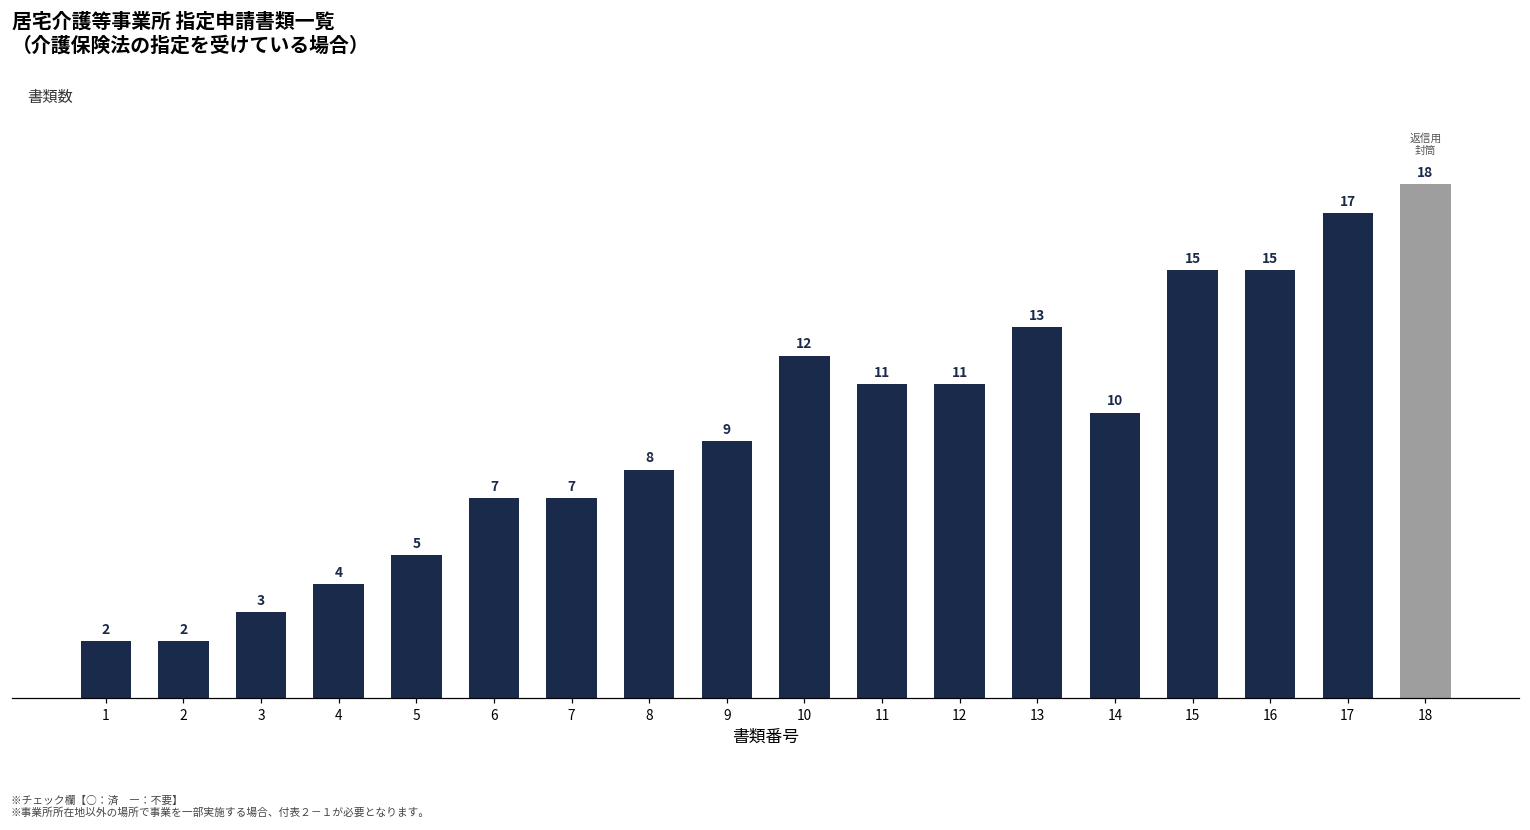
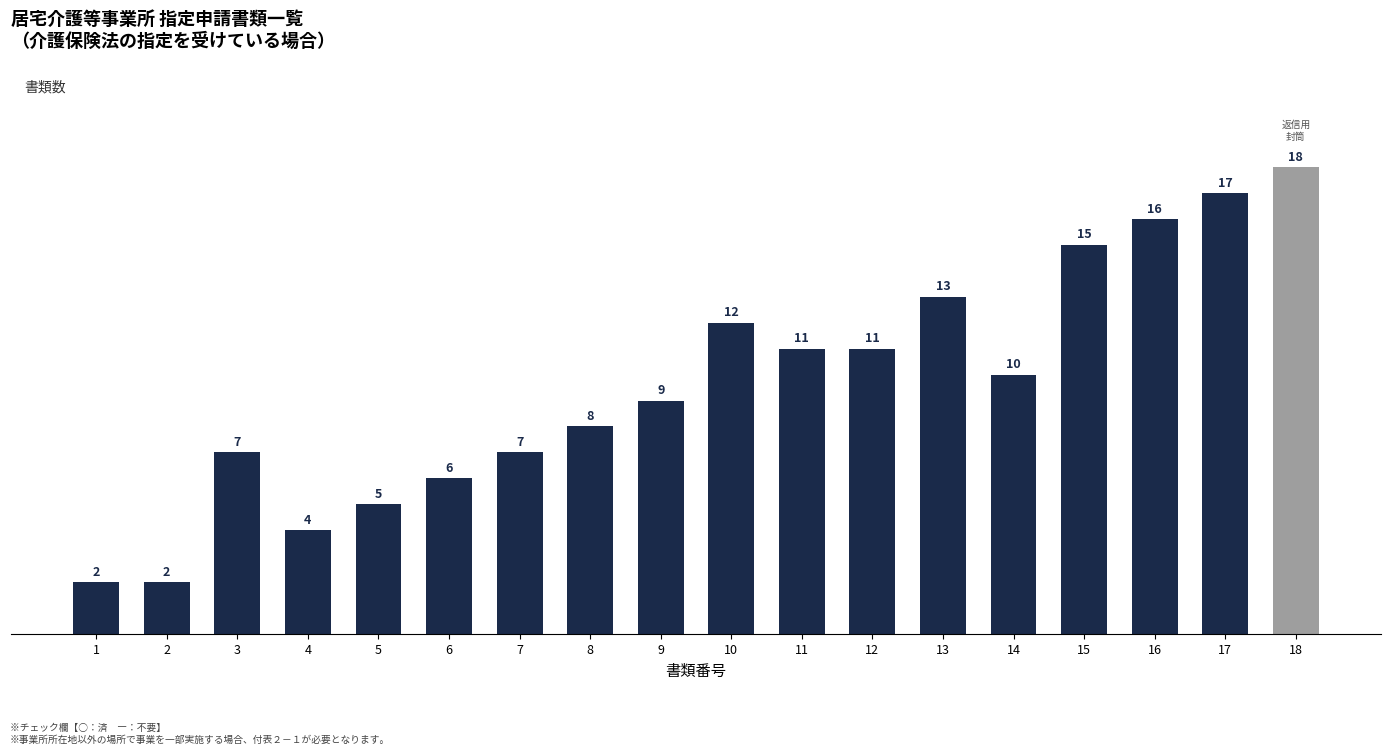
3: 3 -> 7
6: 7 -> 6
16: 15 -> 16
